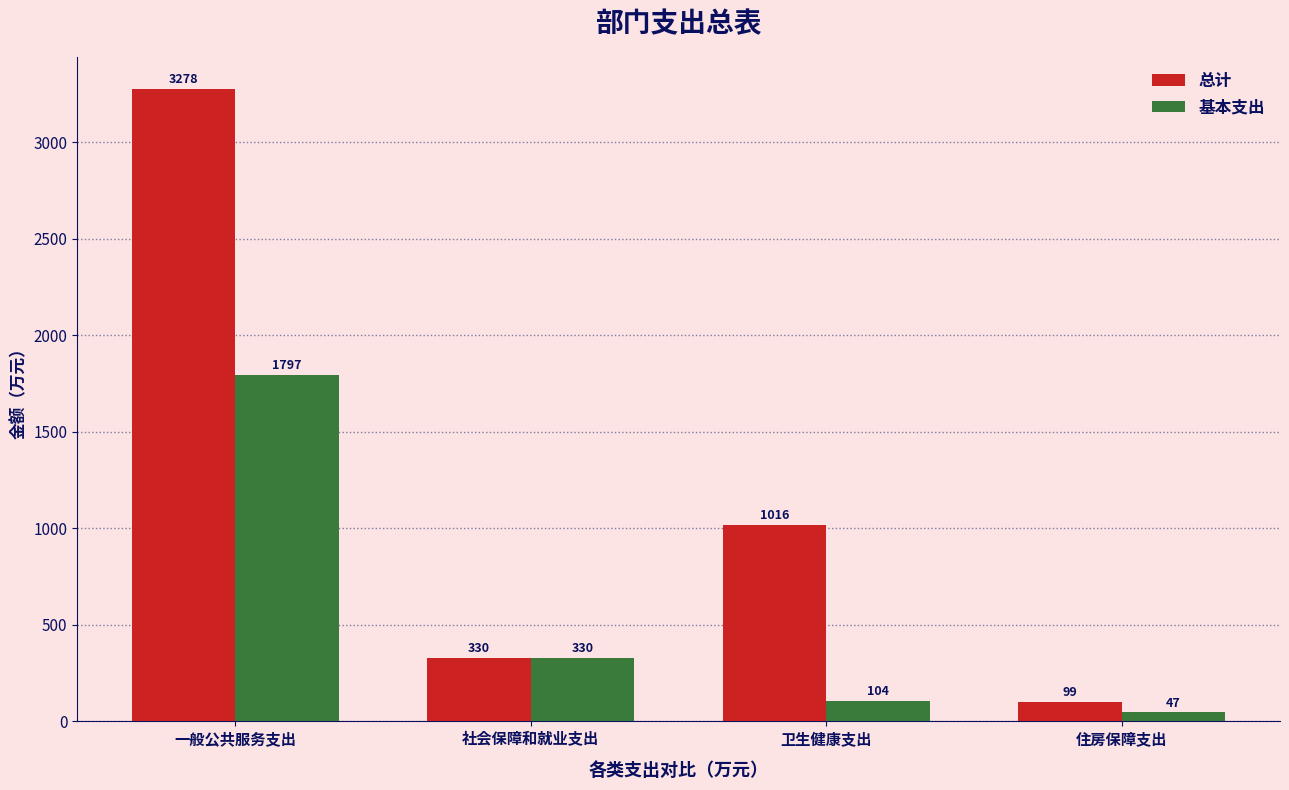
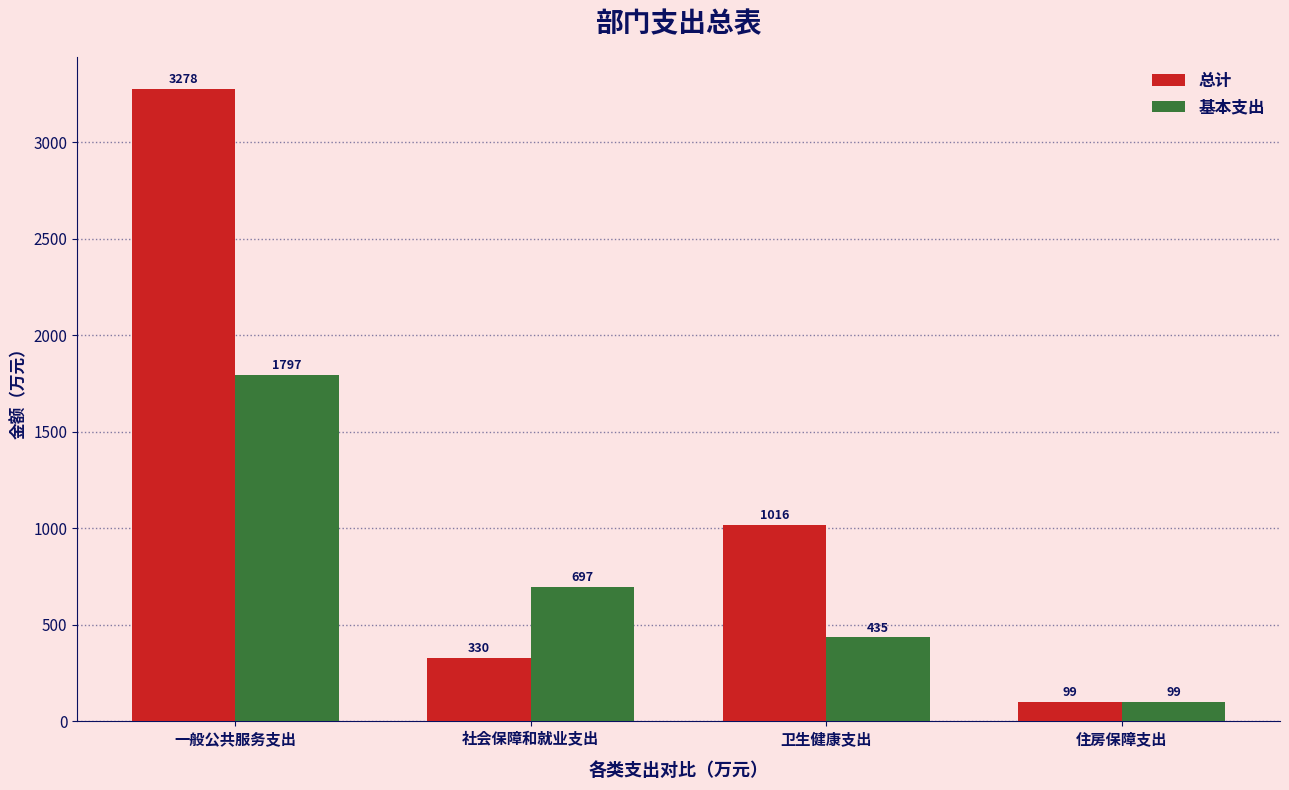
基本支出, 社会保障和就业支出: 330 -> 697
基本支出, 卫生健康支出: 104 -> 435
基本支出, 住房保障支出: 47 -> 99
